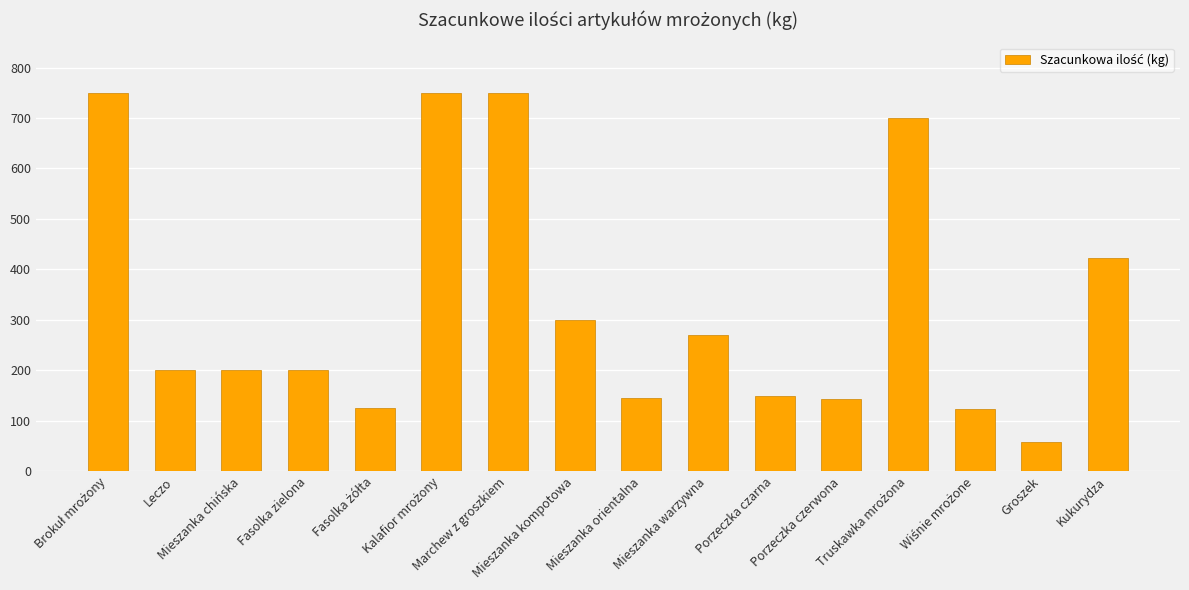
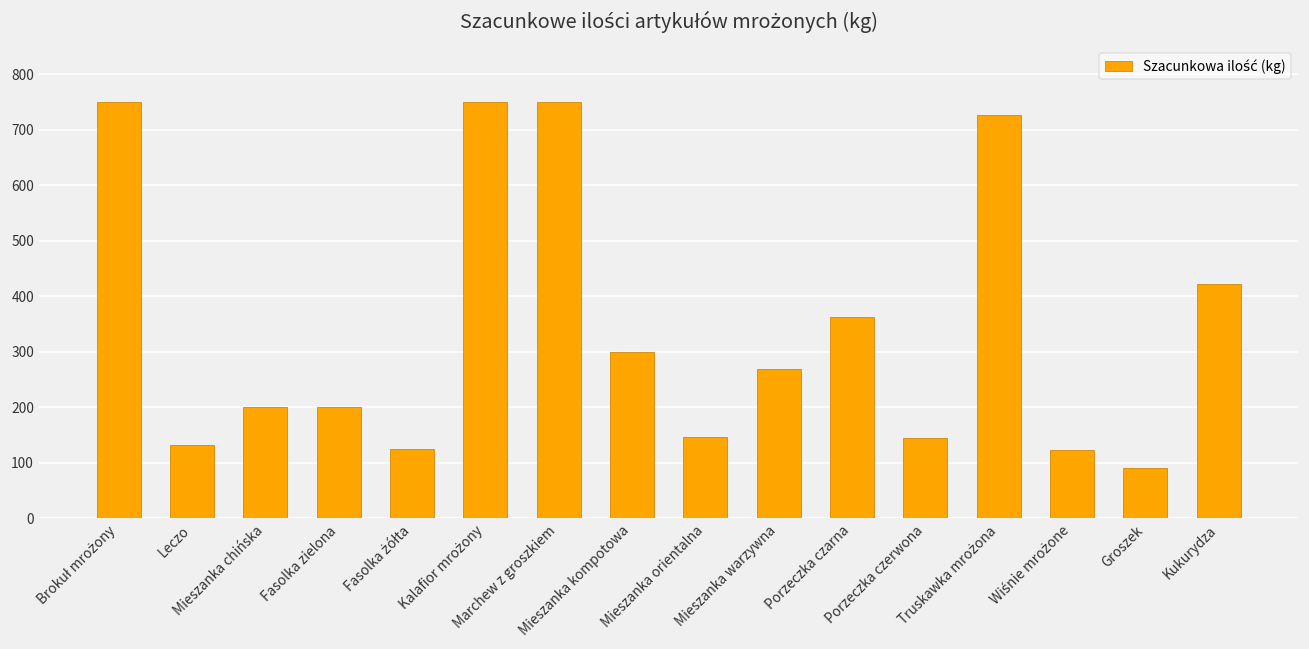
Leczo: 200 -> 130
Porzeczka czarna: 150 -> 360
Truskawka mrożona: 700 -> 730
Groszek: 60 -> 90
